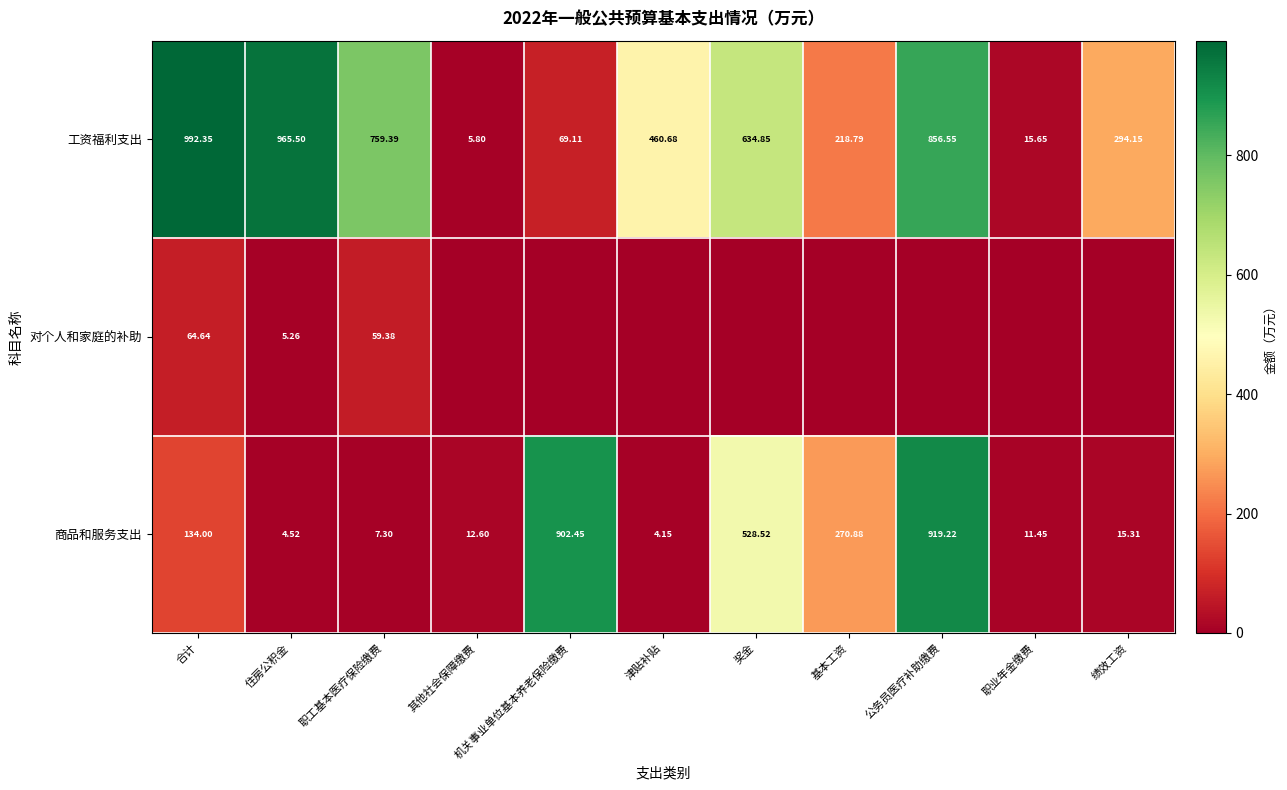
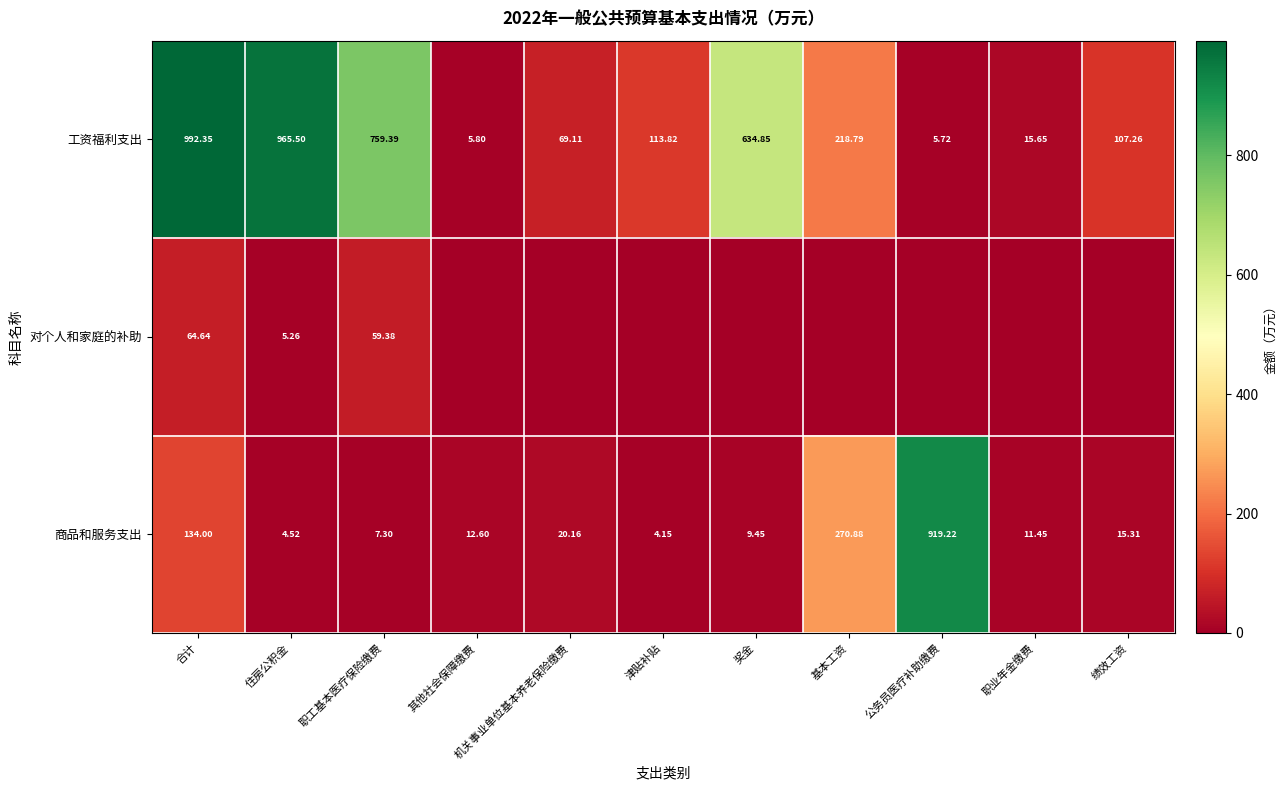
工资福利支出, 津贴补贴: 460.68 -> 113.82
工资福利支出, 公务员医疗补助缴费: 856.55 -> 5.72
工资福利支出, 绩效工资: 294.15 -> 107.26
商品和服务支出, 机关事业单位基本养老保险缴费: 902.45 -> 20.16
商品和服务支出, 奖金: 528.52 -> 9.45
